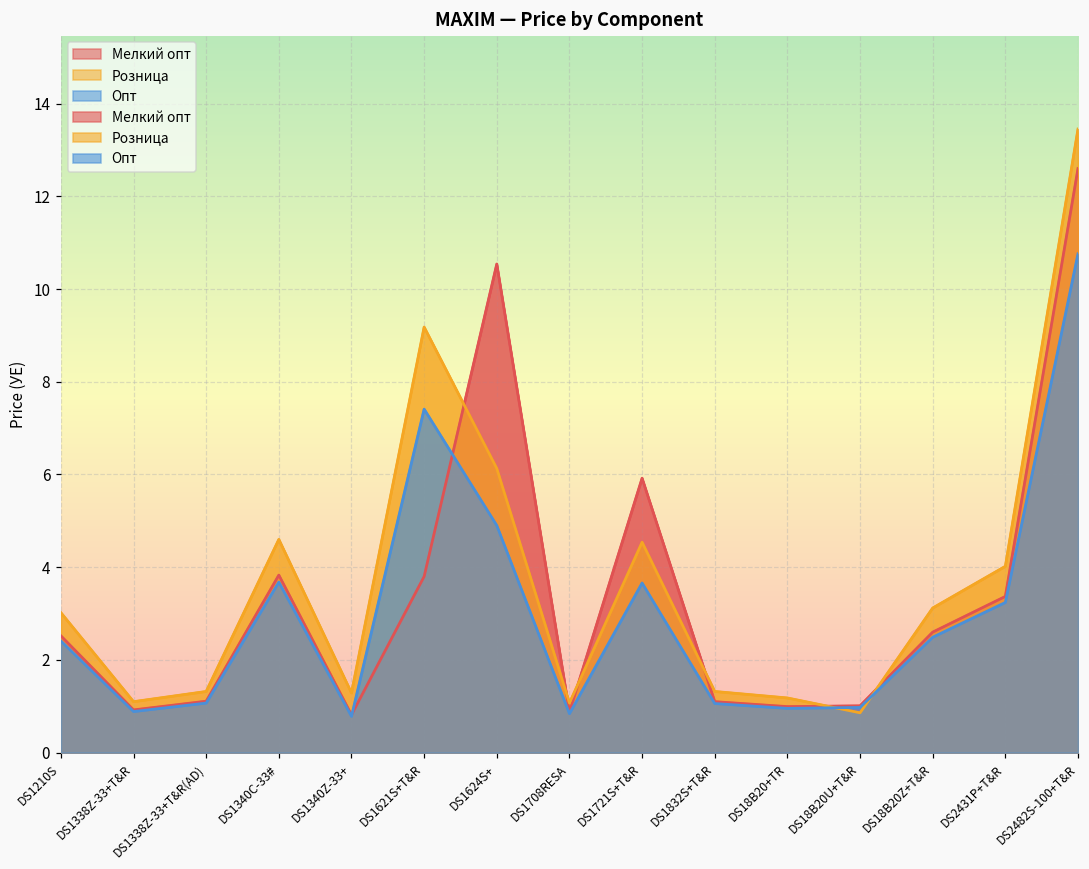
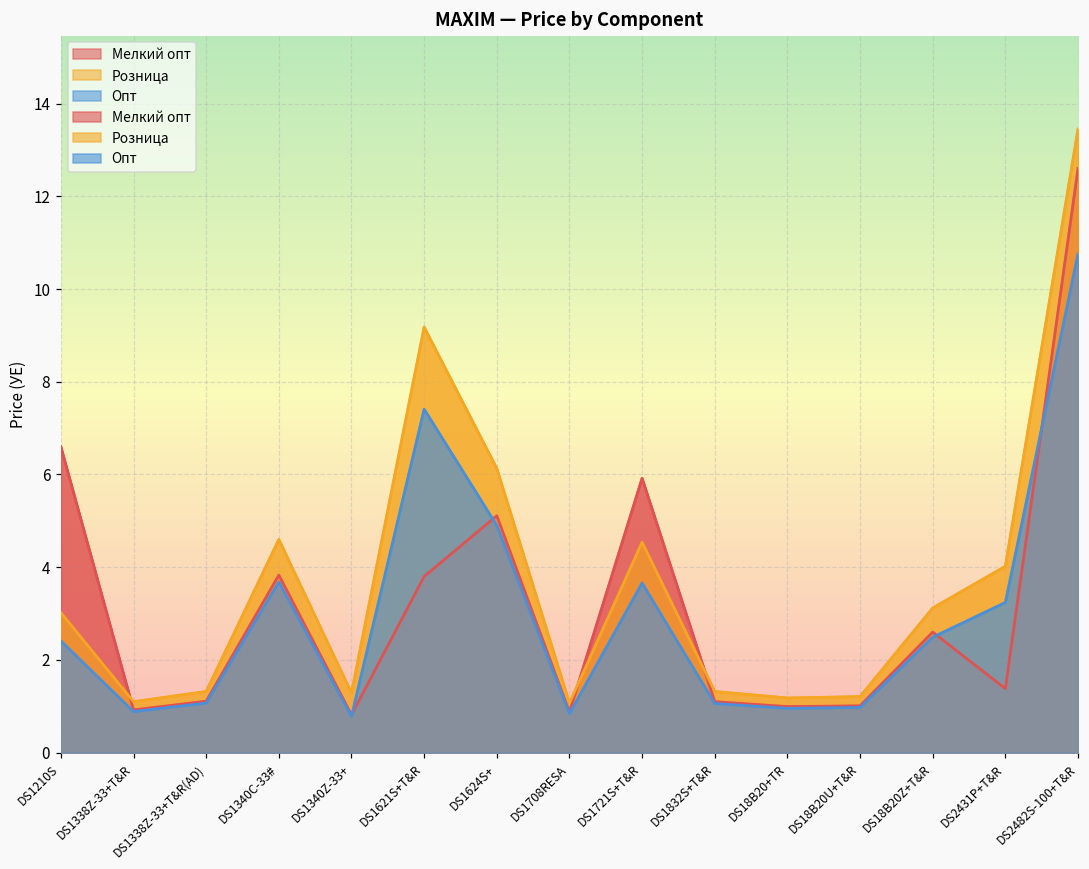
Мелкий опт, DS1210S: 2.5 -> 6.6
Мелкий опт, DS1624S+: 10.5 -> 5.1
Розница, DS18B20U+T&R: 0.9 -> 1.2
Мелкий опт, DS2431P+T&R: 3.4 -> 1.4
